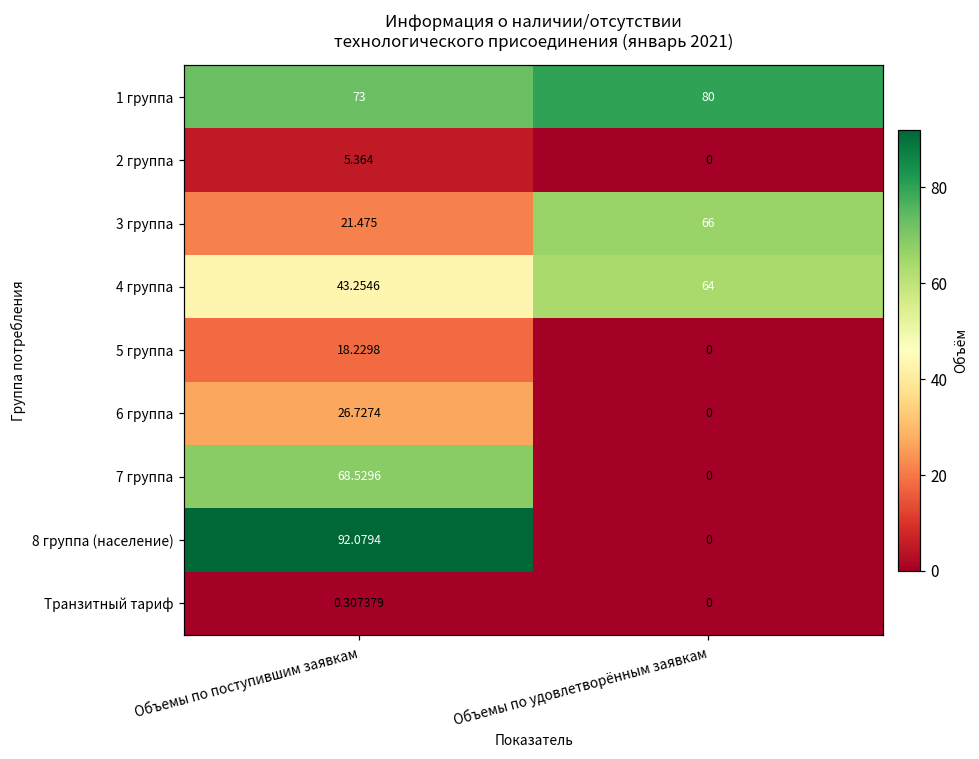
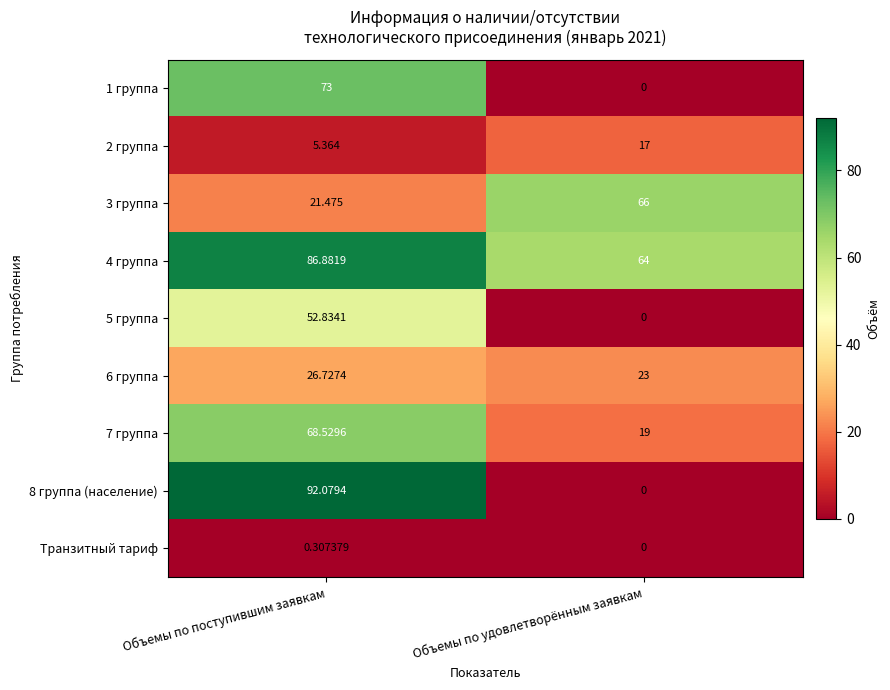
1 группа, Объемы по удовлетворённым заявкам: 80 -> 0
2 группа, Объемы по удовлетворённым заявкам: 0 -> 17
4 группа, Объемы по поступившим заявкам: 43.2546 -> 86.8819
5 группа, Объемы по поступившим заявкам: 18.2298 -> 52.8341
6 группа, Объемы по удовлетворённым заявкам: 0 -> 23
7 группа, Объемы по удовлетворённым заявкам: 0 -> 19
